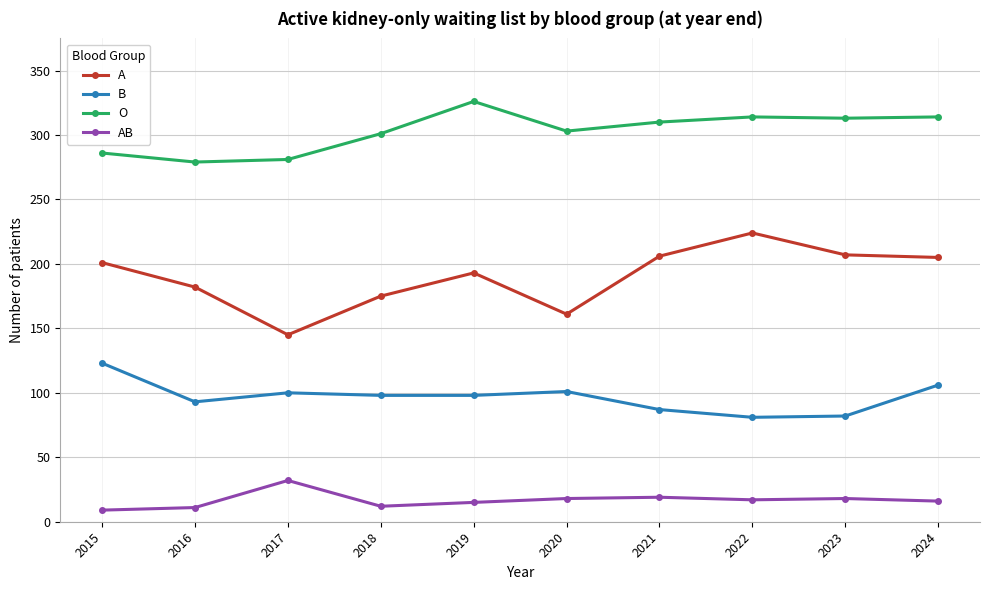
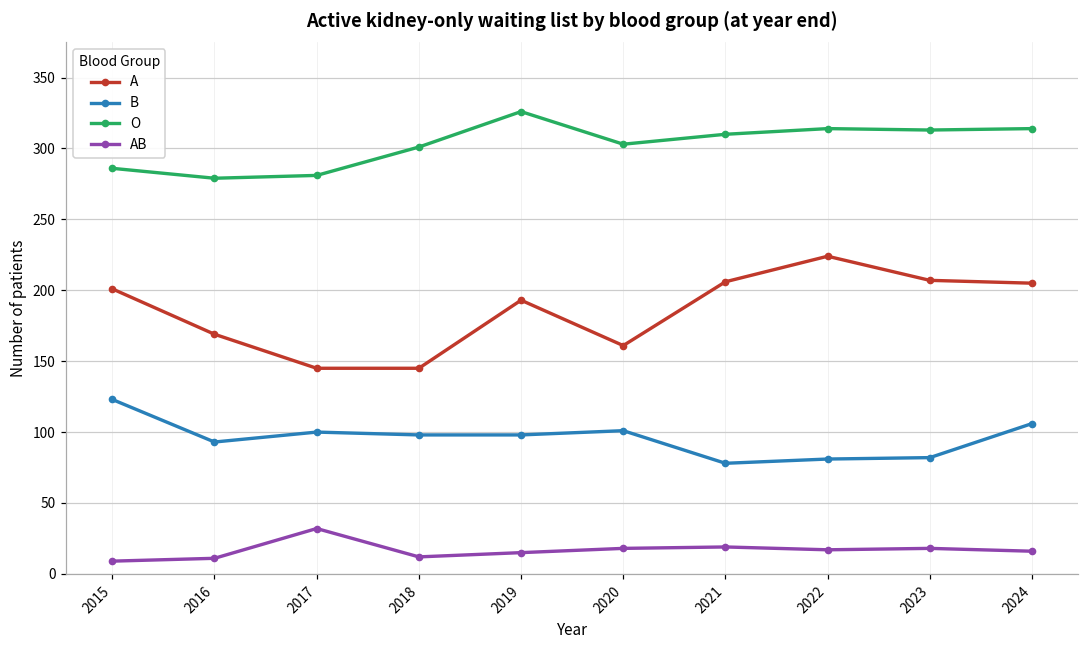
A, 2016: 182 -> 169
A, 2018: 175 -> 145
B, 2021: 87 -> 78
